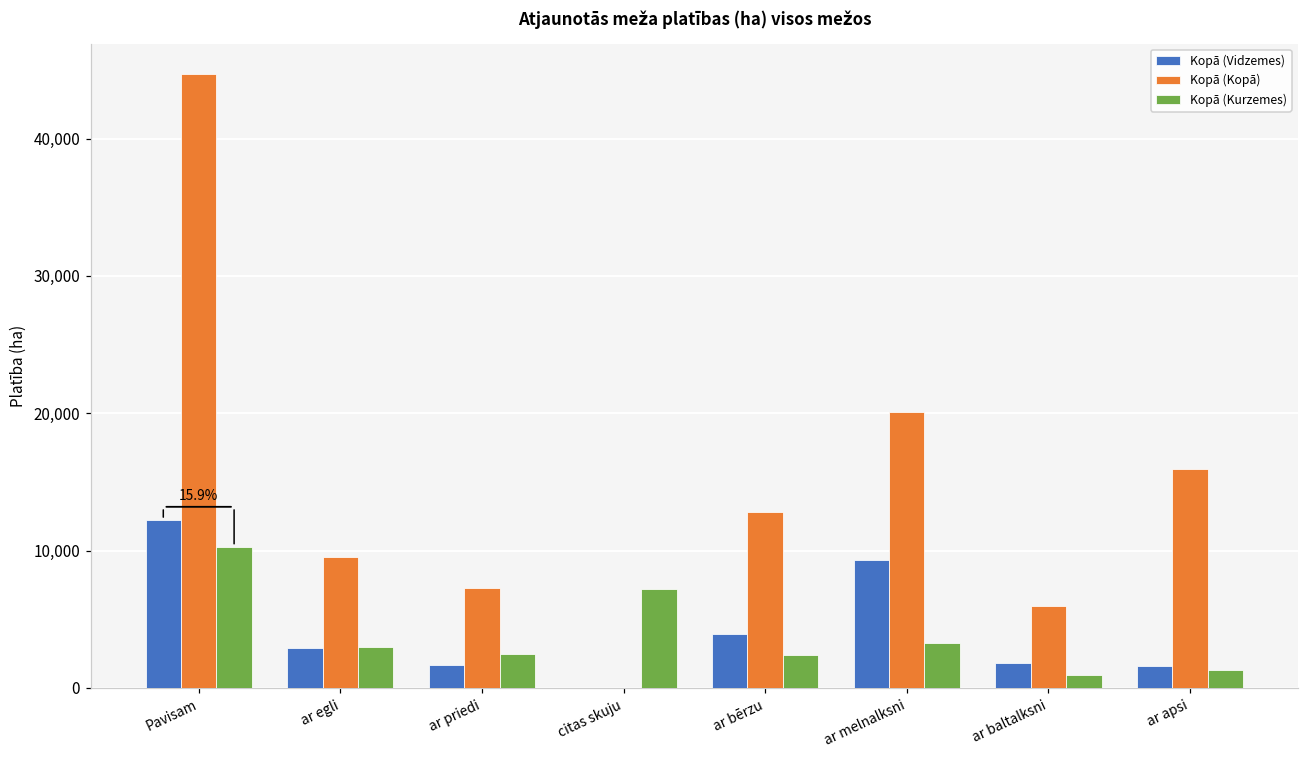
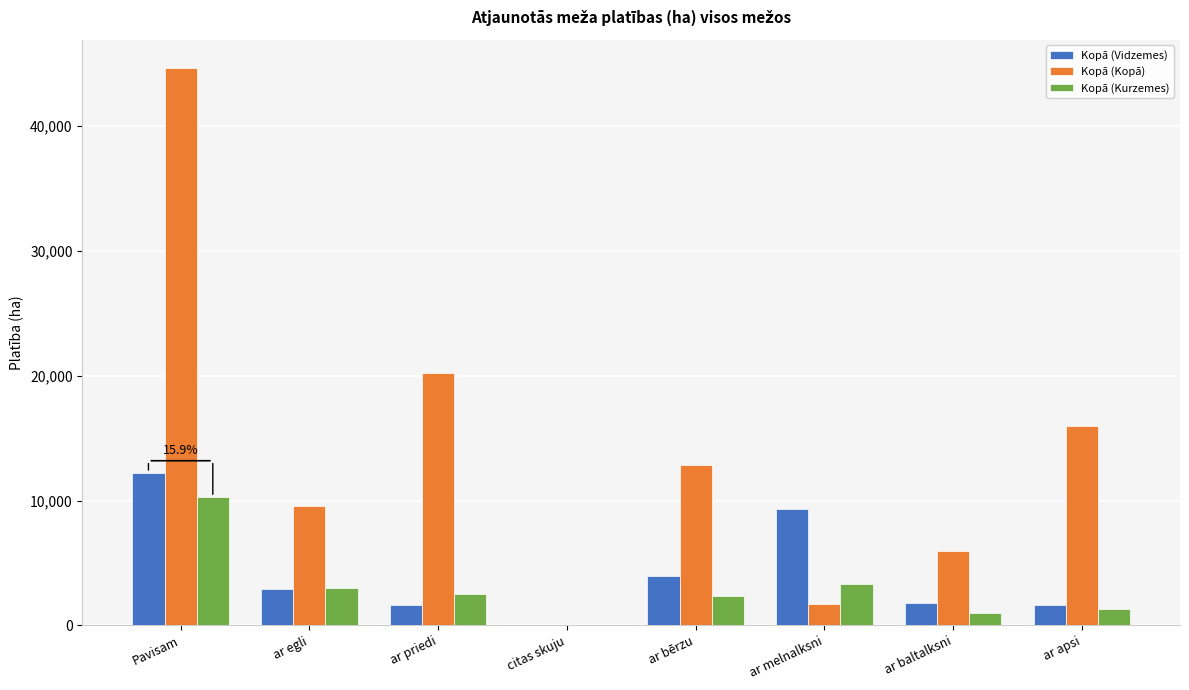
Kopā (Kopā), ar priedi: 7,300 -> 20,200
Kopā (Kurzemes), citas skuju: 7,200 -> 0
Kopā (Kopā), ar melnalksni: 20,100 -> 1,700
